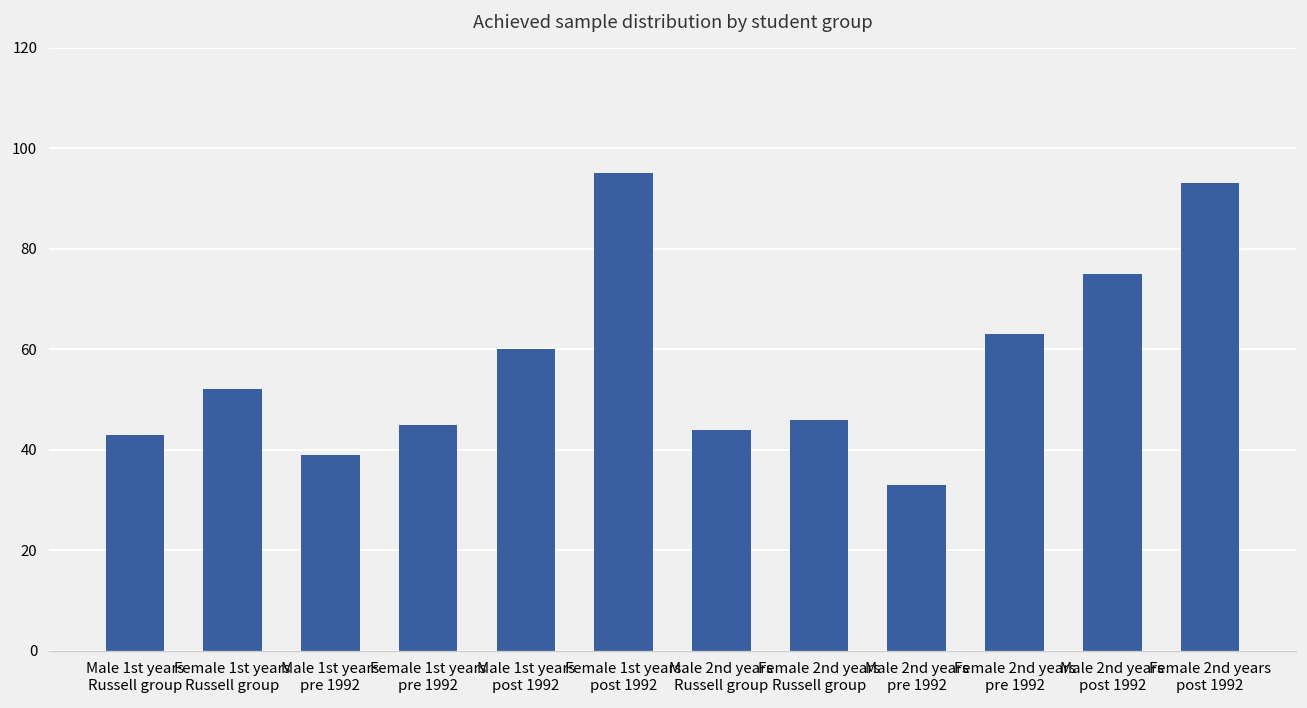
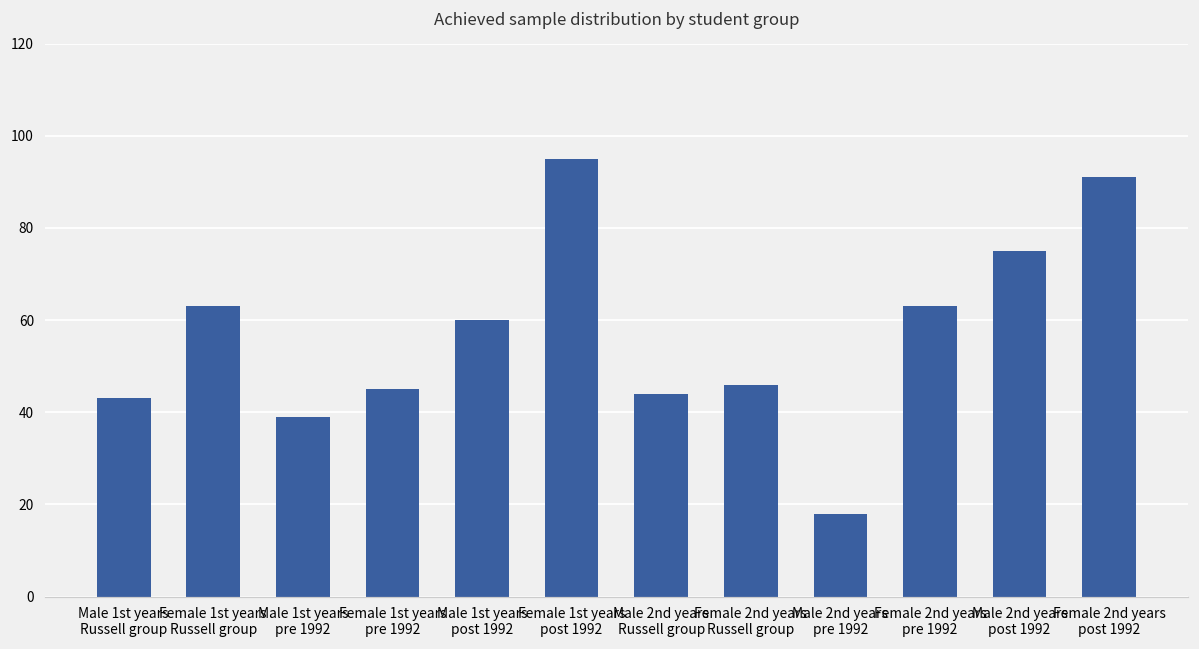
Female 1st years Russell group: 52 -> 63
Male 2nd years pre 1992: 33 -> 18
Female 2nd years post 1992: 93 -> 91
